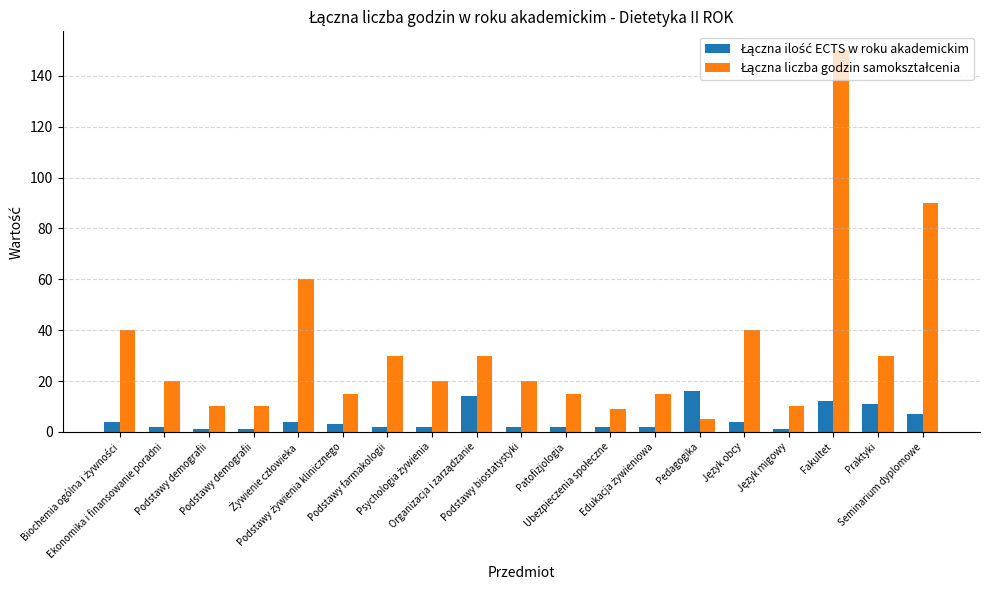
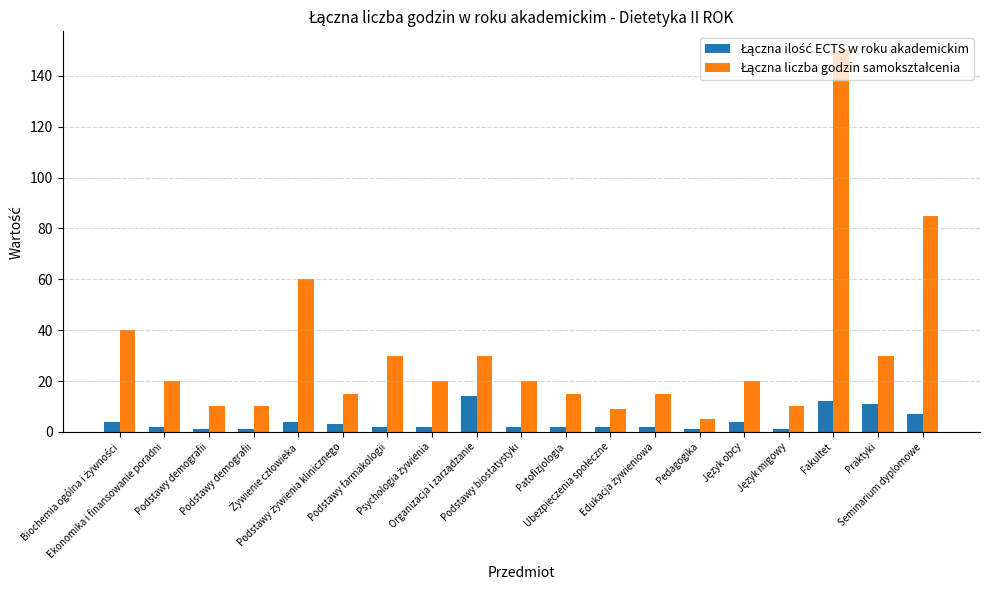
Łączna ilość ECTS w roku akademickim, Pedagogika: 16 -> 1
Łączna liczba godzin samokształcenia, Język obcy: 40 -> 20
Łączna liczba godzin samokształcenia, Seminarium dyplomowe: 90 -> 85
